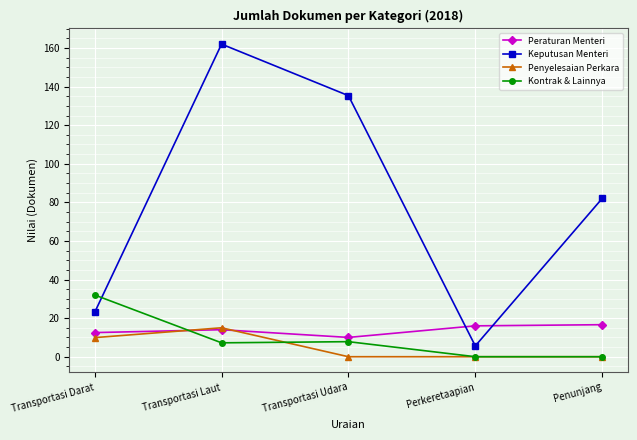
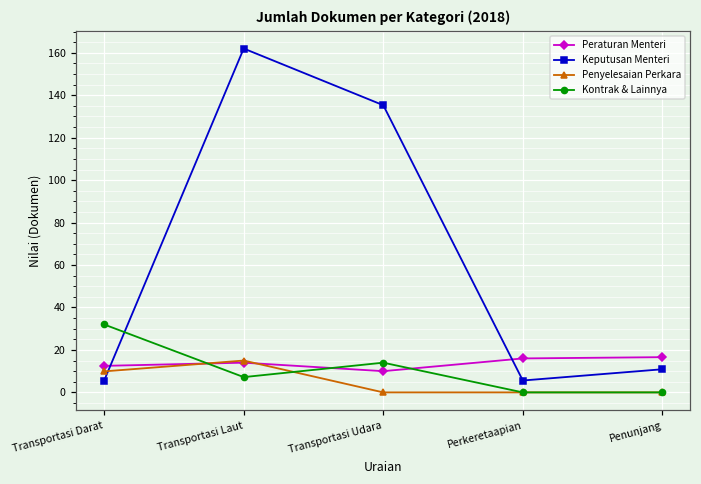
Keputusan Menteri, Transportasi Darat: 23 -> 6
Kontrak & Lainnya, Transportasi Udara: 8 -> 14
Keputusan Menteri, Penunjang: 82 -> 11
